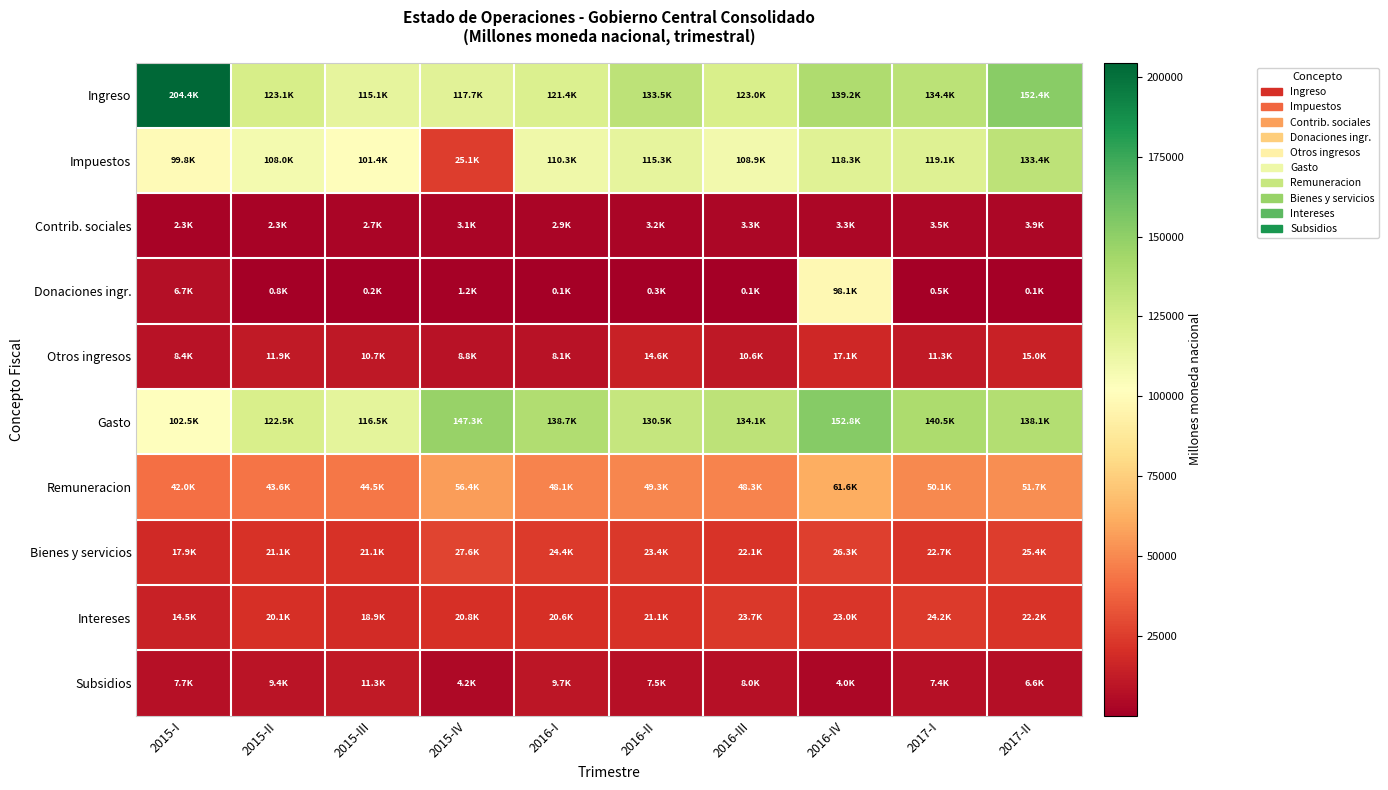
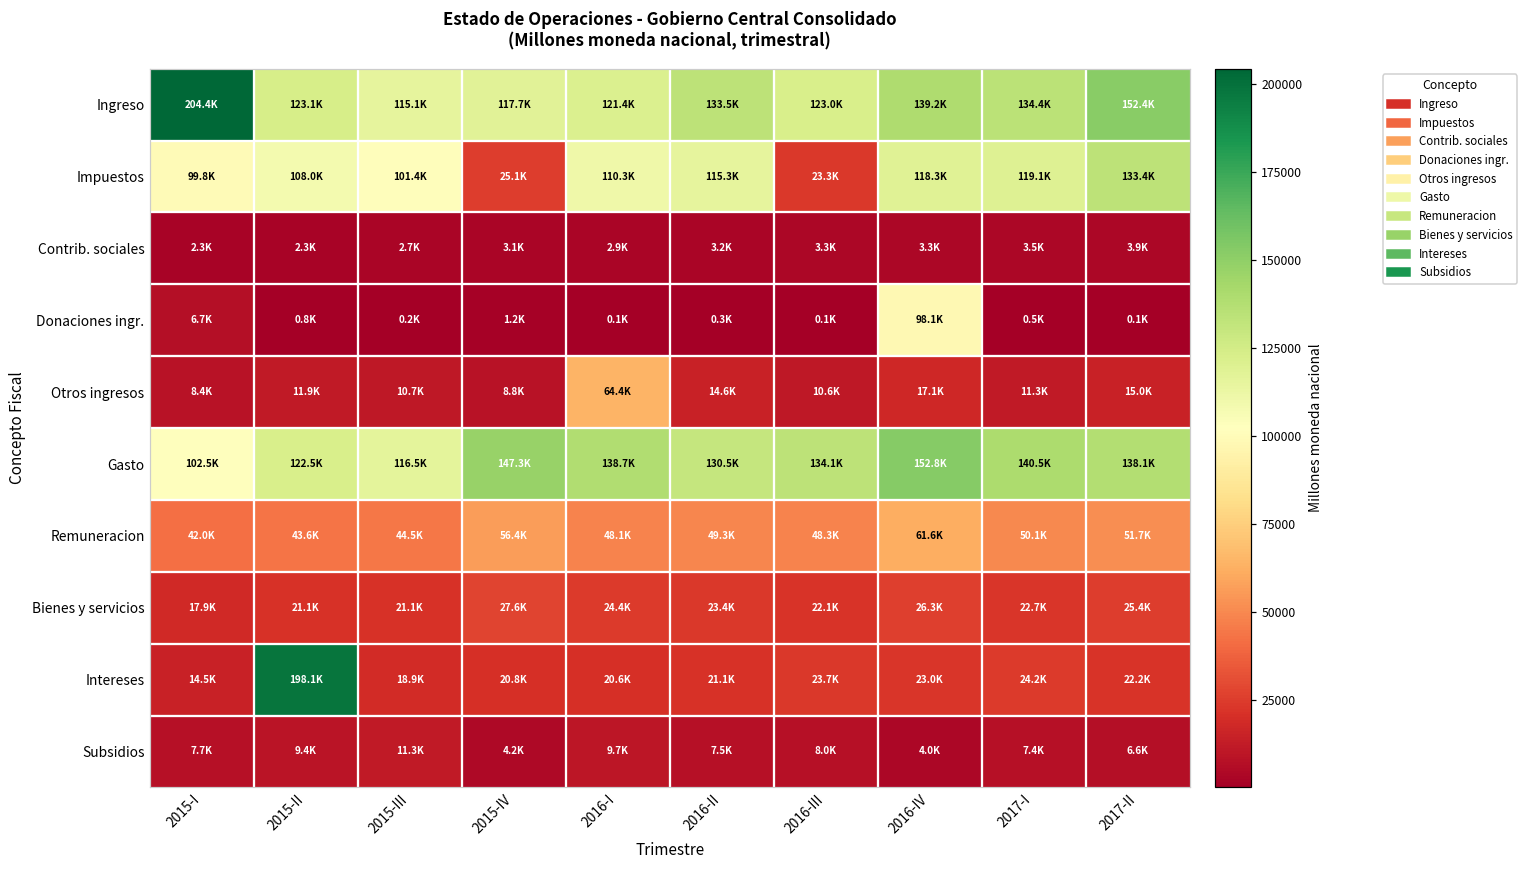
Impuestos, 2016-III: 108.9K -> 23.3K
Otros ingresos, 2016-I: 8.1K -> 64.4K
Intereses, 2015-II: 20.1K -> 198.1K
